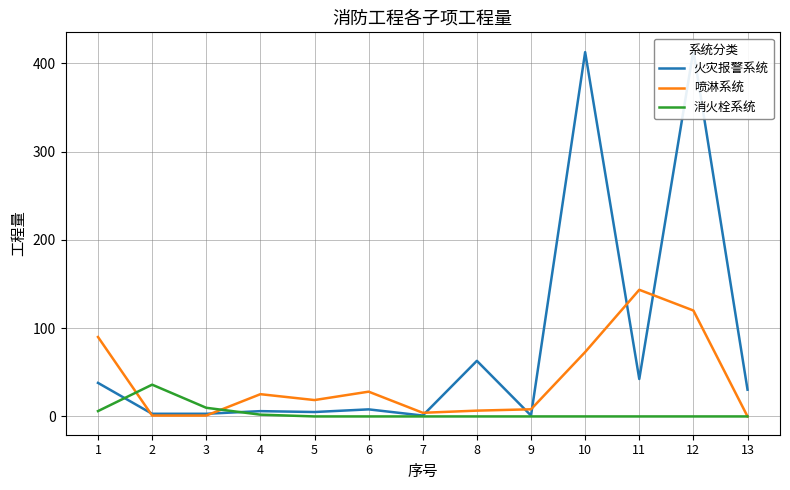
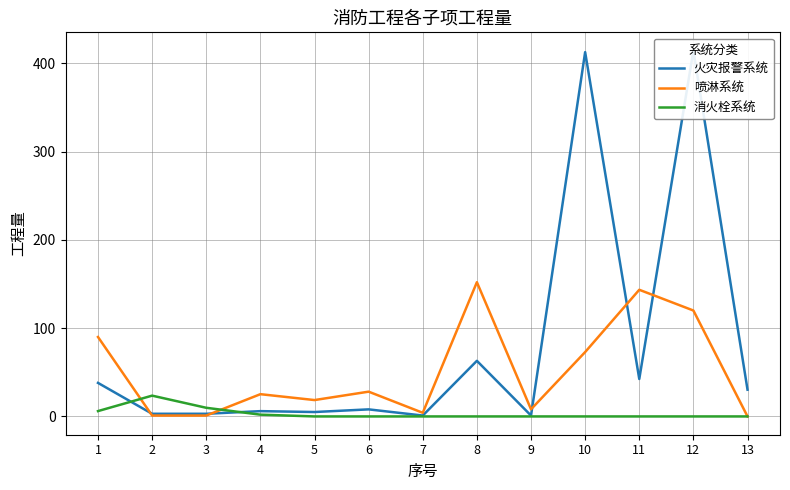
消火栓系统, 2: 40 -> 20
喷淋系统, 8: 10 -> 150
